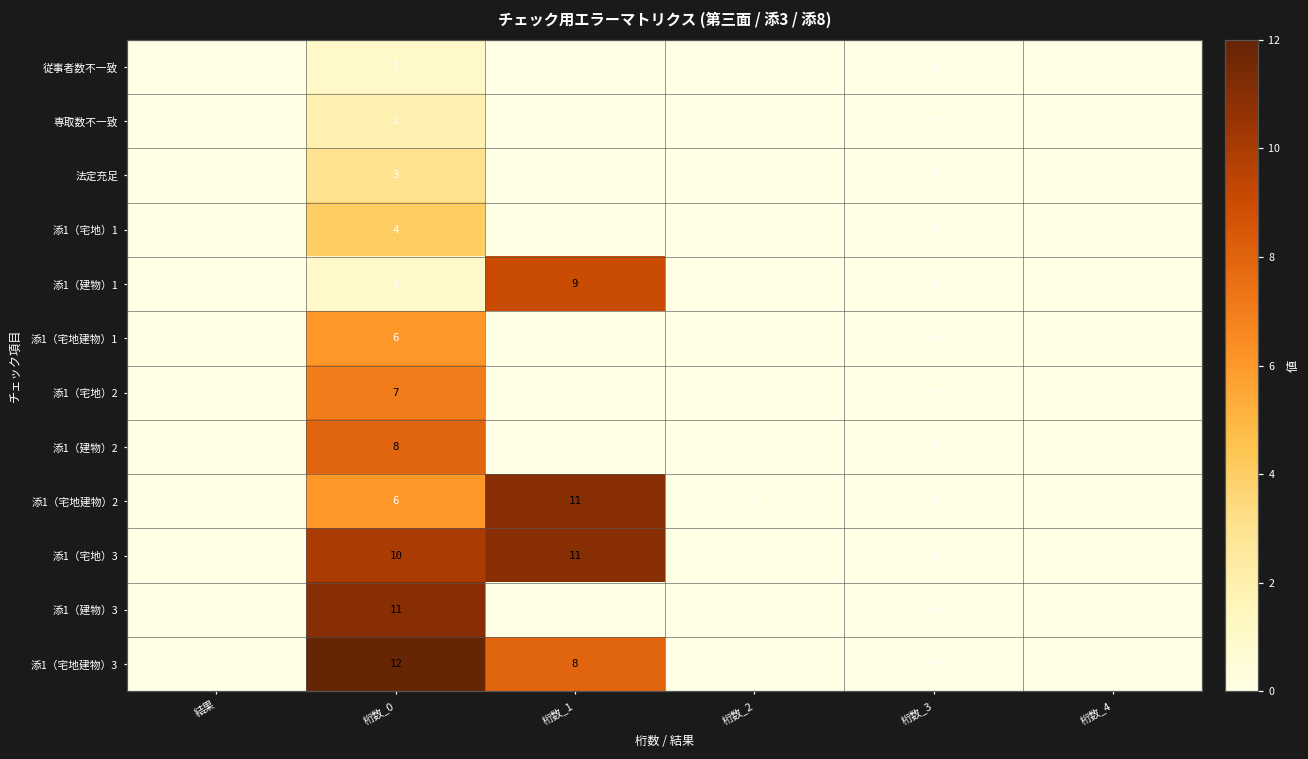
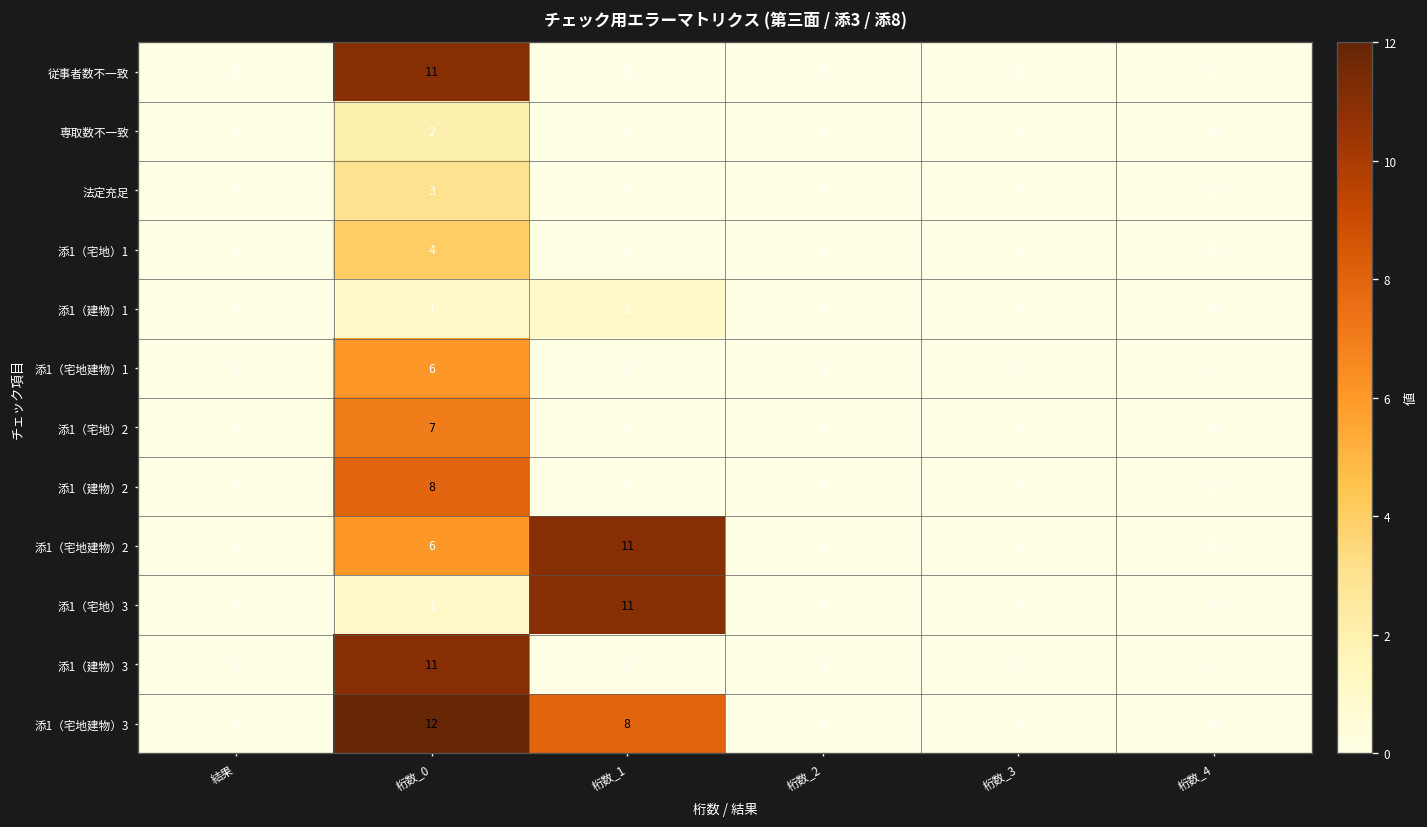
従事者数不一致, 桁数_0: 1 -> 11
添1（建物）1, 桁数_1: 9 -> 1
添1（宅地）3, 桁数_0: 10 -> 1
